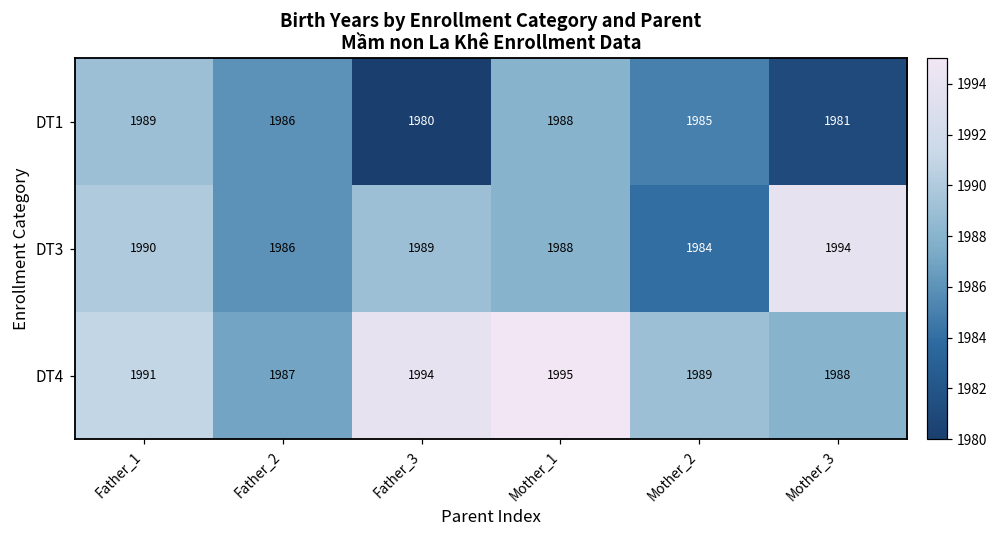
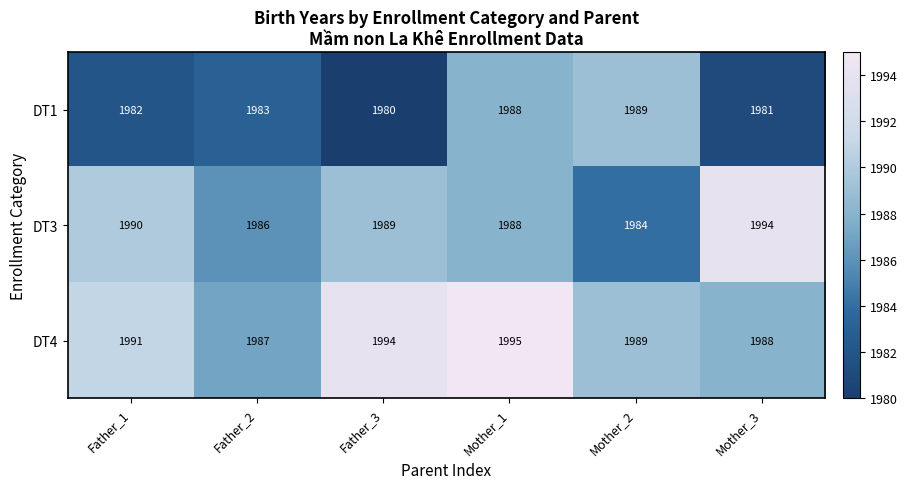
DT1, Father_1: 1989 -> 1982
DT1, Father_2: 1986 -> 1983
DT1, Mother_2: 1985 -> 1989
